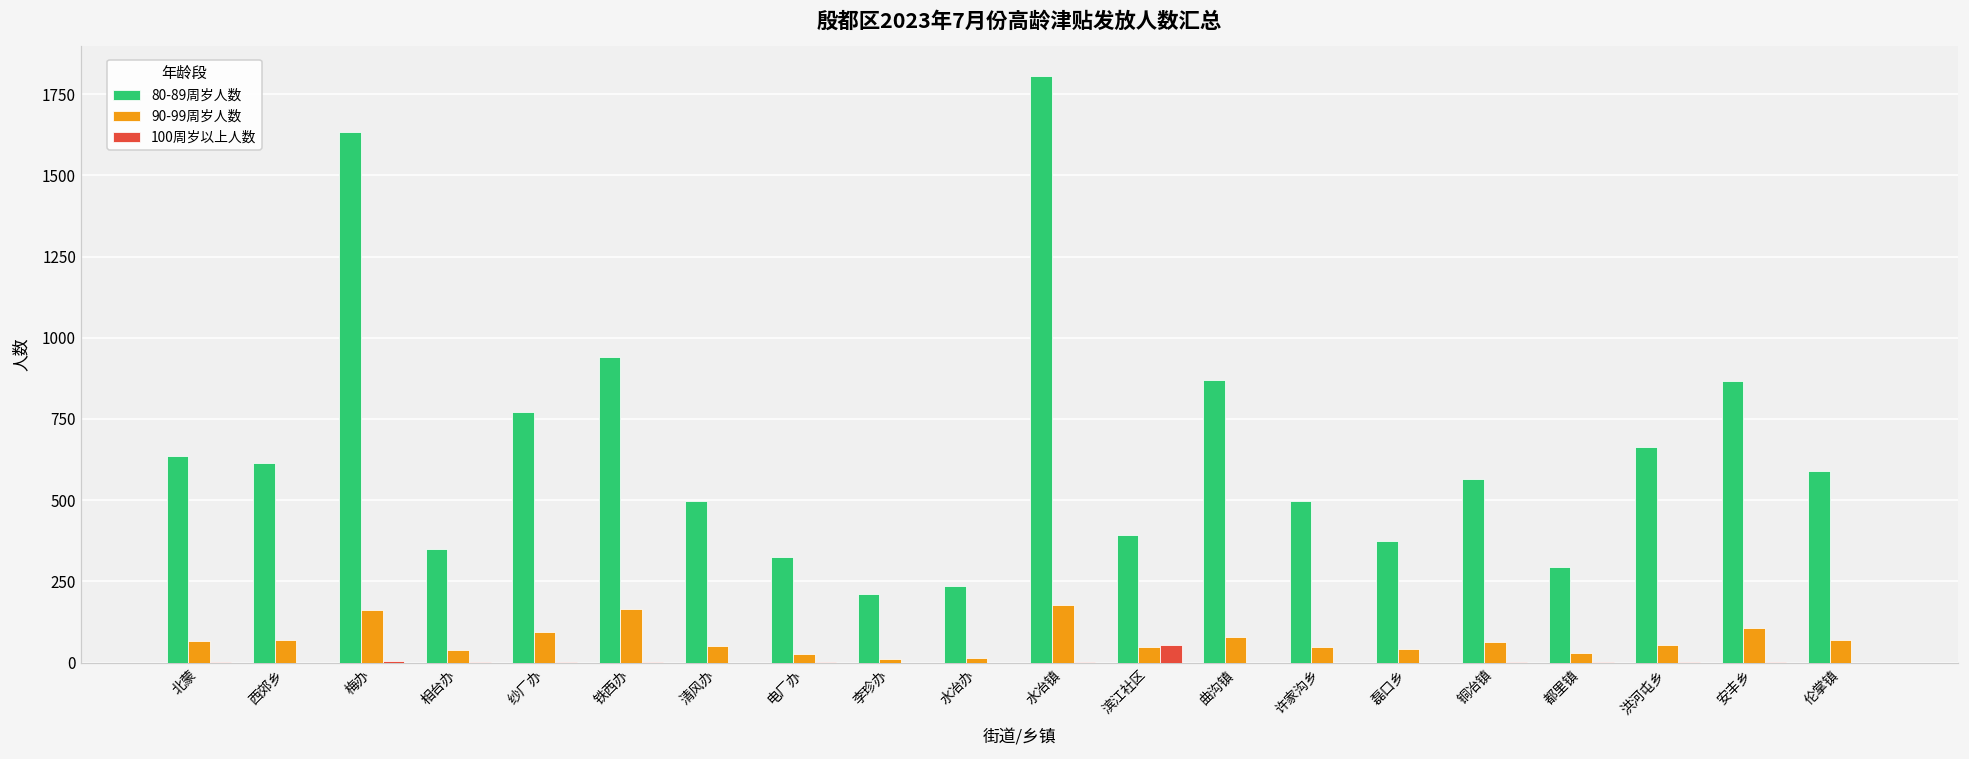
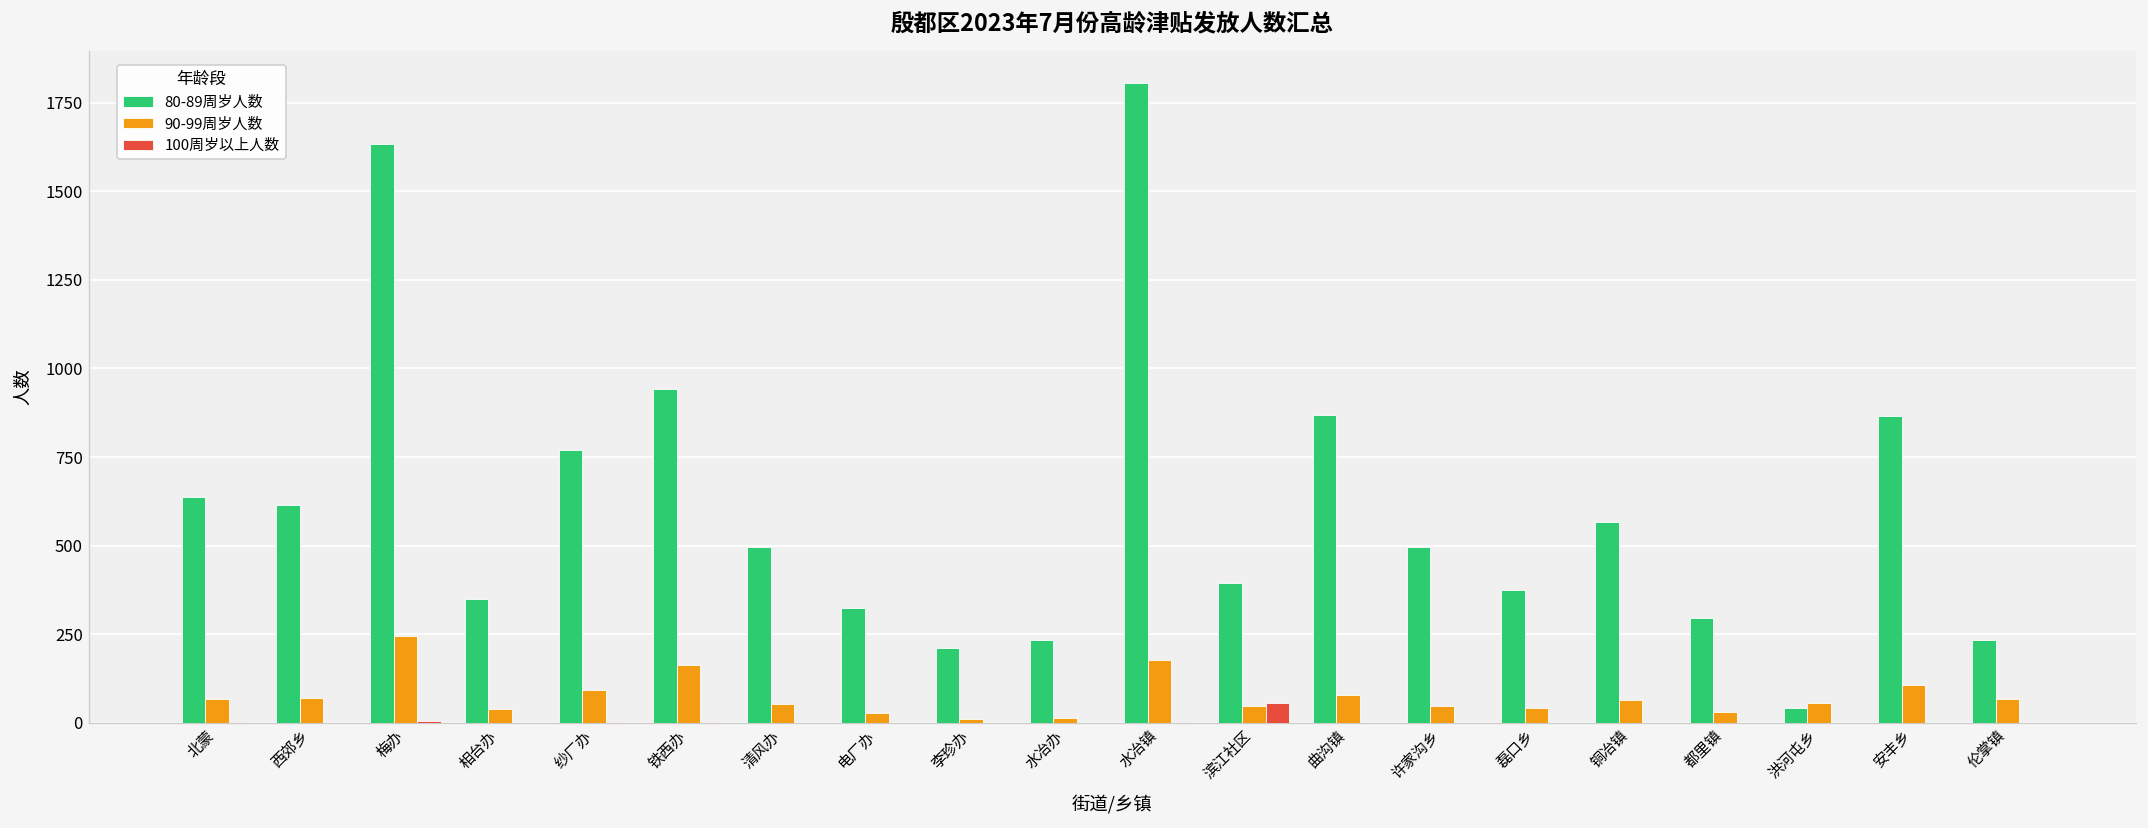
90-99周岁人数, 梅办: 160 -> 240
80-89周岁人数, 洪河屯乡: 660 -> 40
80-89周岁人数, 伦掌镇: 590 -> 240
